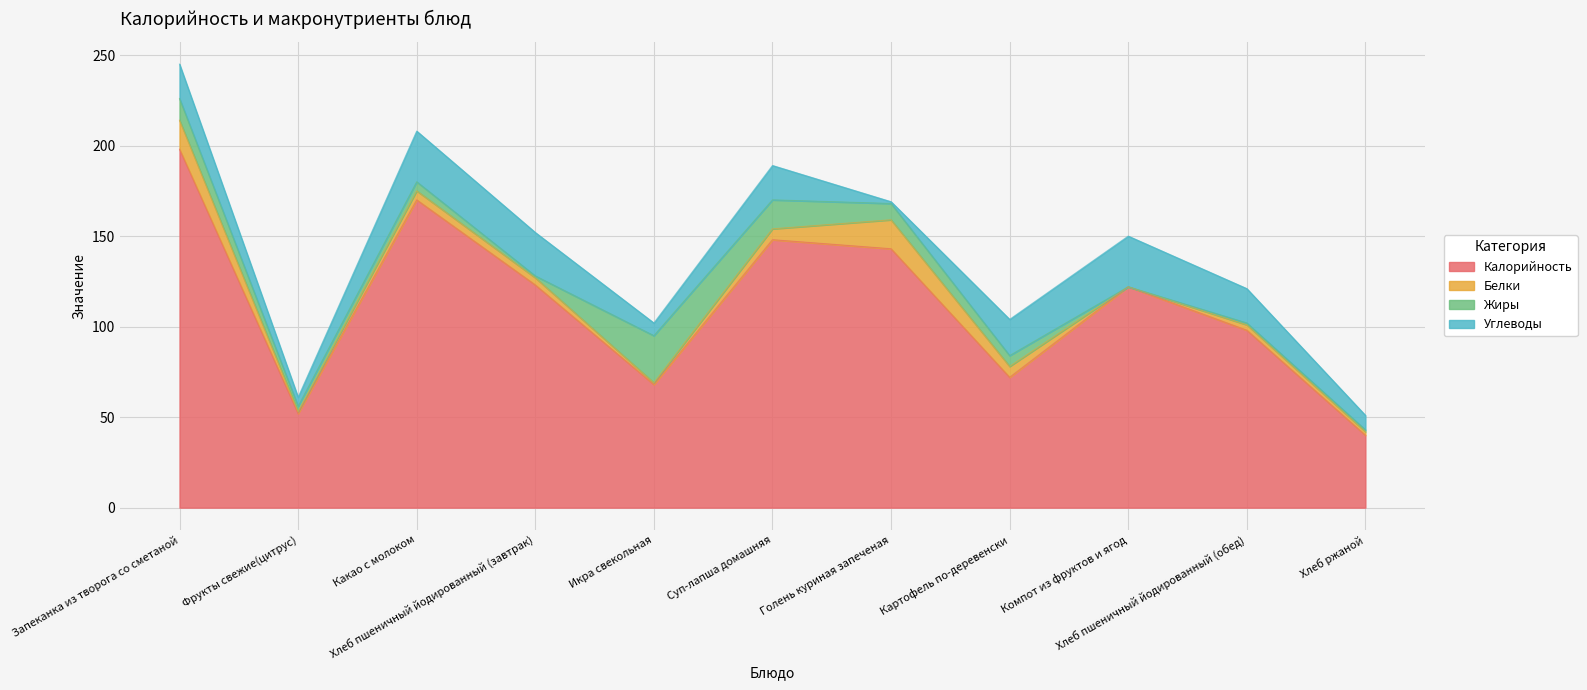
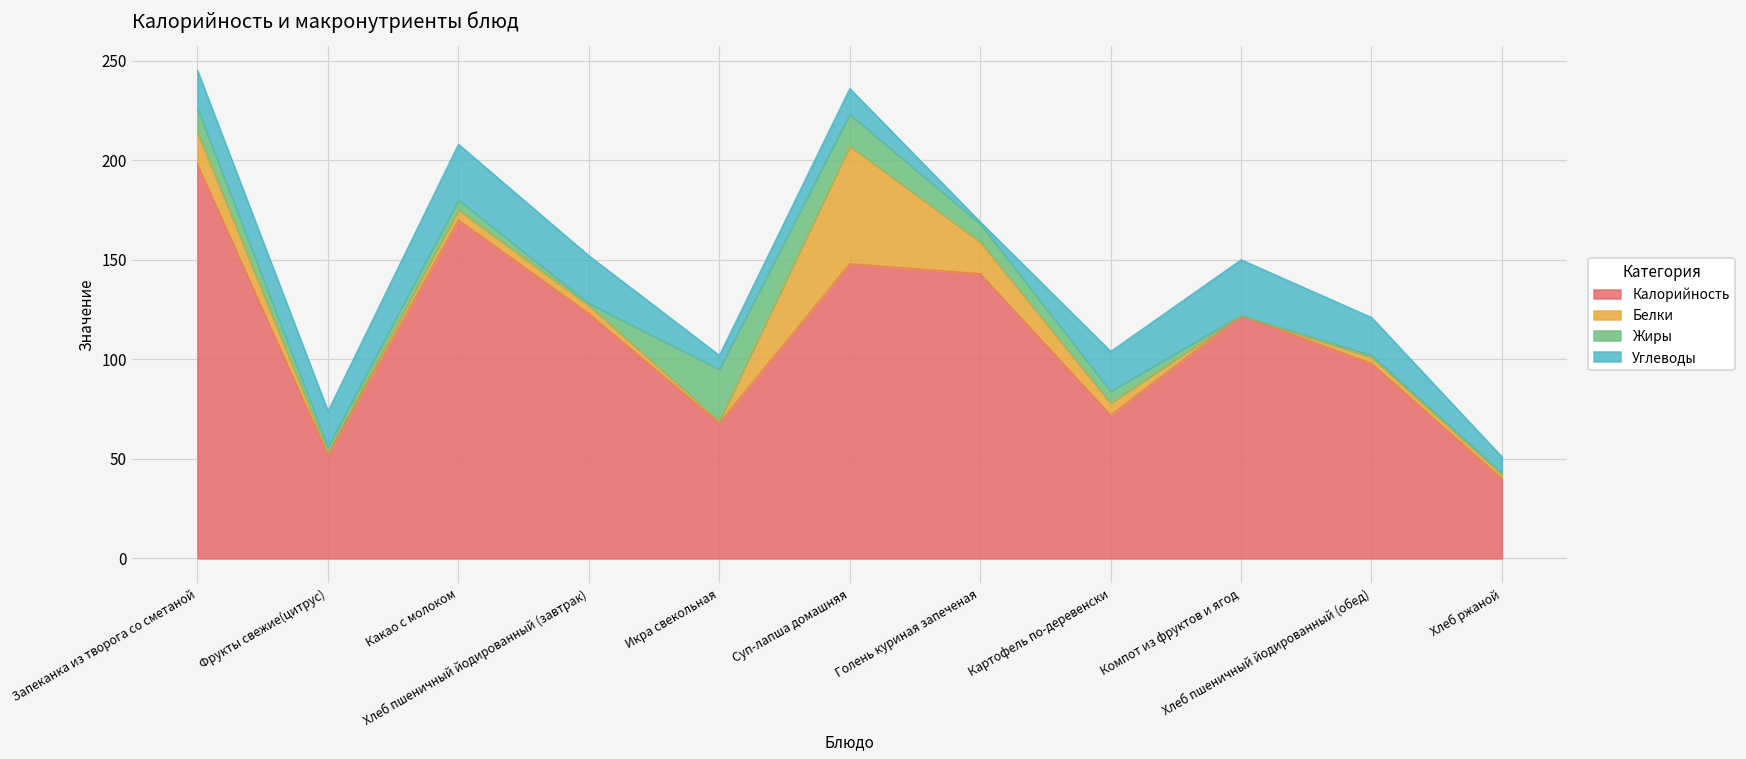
Углеводы, Фрукты свежие(цитрус): 5 -> 18
Белки, Суп-лапша домашняя: 6 -> 59
Углеводы, Суп-лапша домашняя: 19 -> 13
